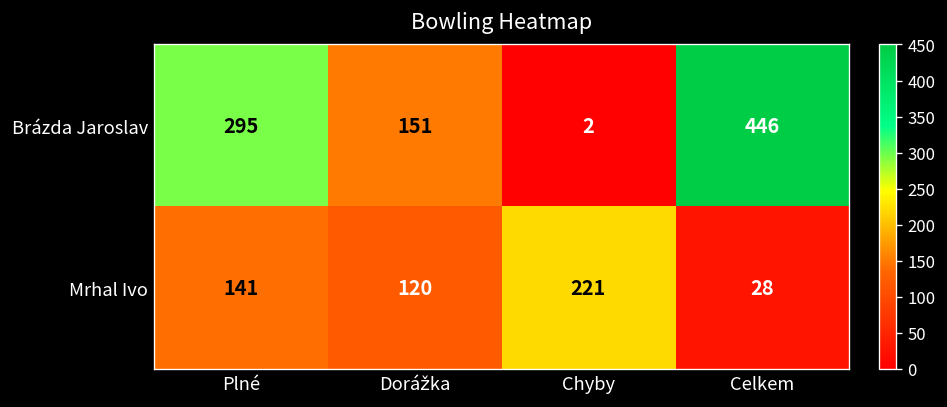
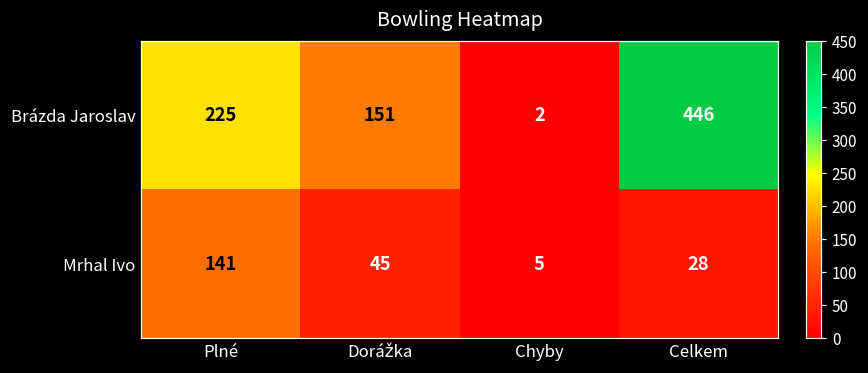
Brázda Jaroslav, Plné: 295 -> 225
Mrhal Ivo, Dorážka: 120 -> 45
Mrhal Ivo, Chyby: 221 -> 5
